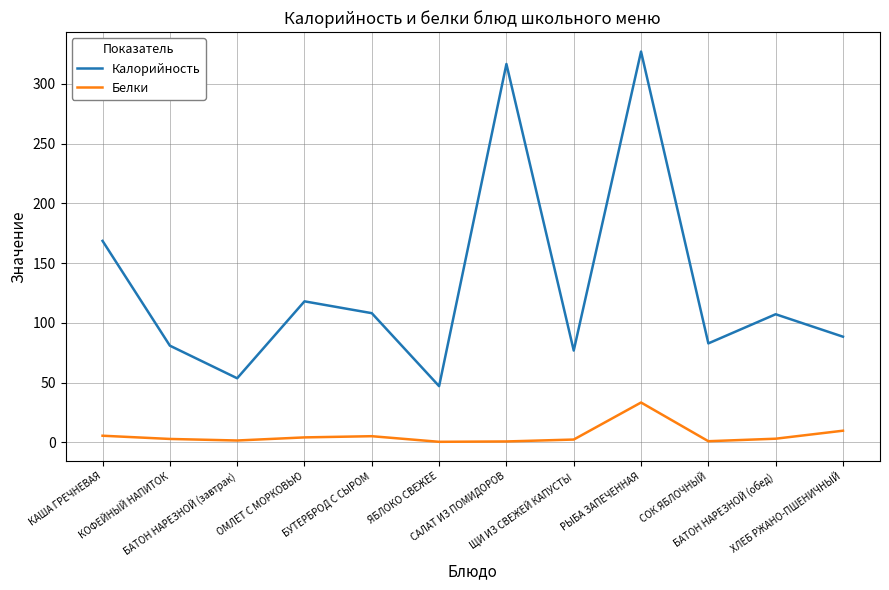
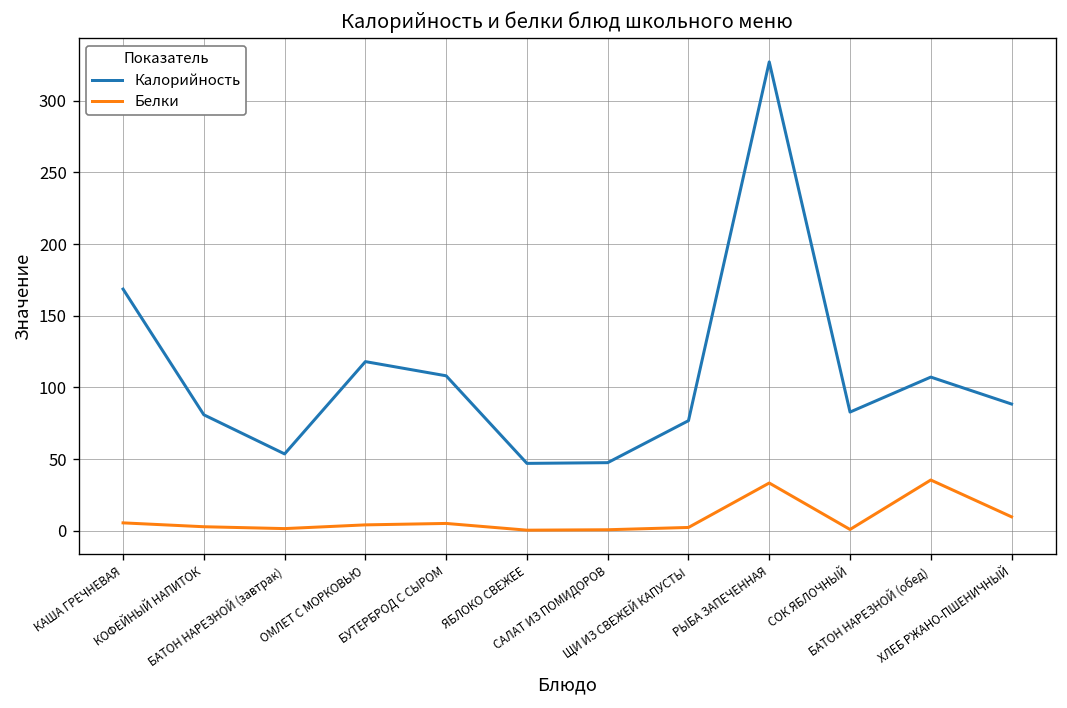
Калорийность, САЛАТ ИЗ ПОМИДОРОВ: 317 -> 48
Белки, БАТОН НАРЕЗНОЙ (обед): 3 -> 35
